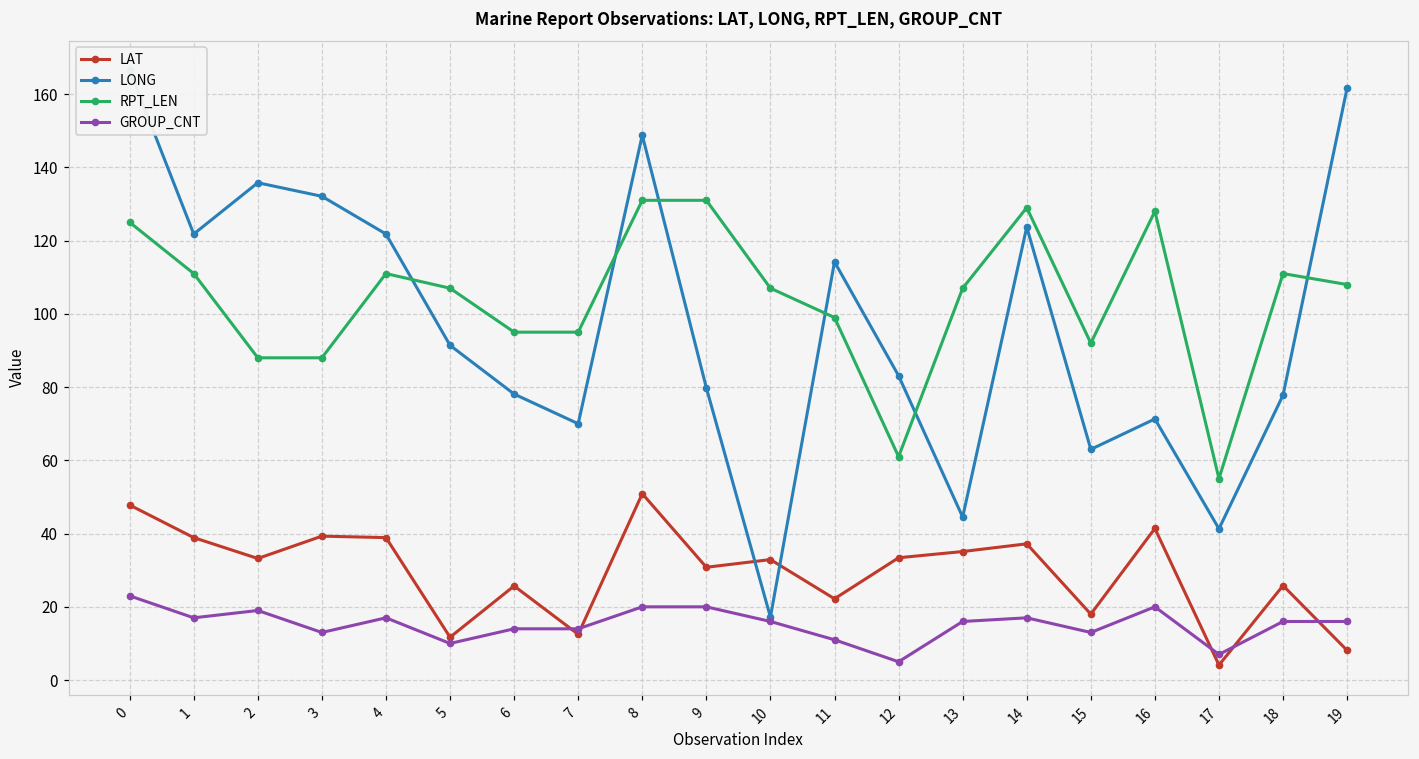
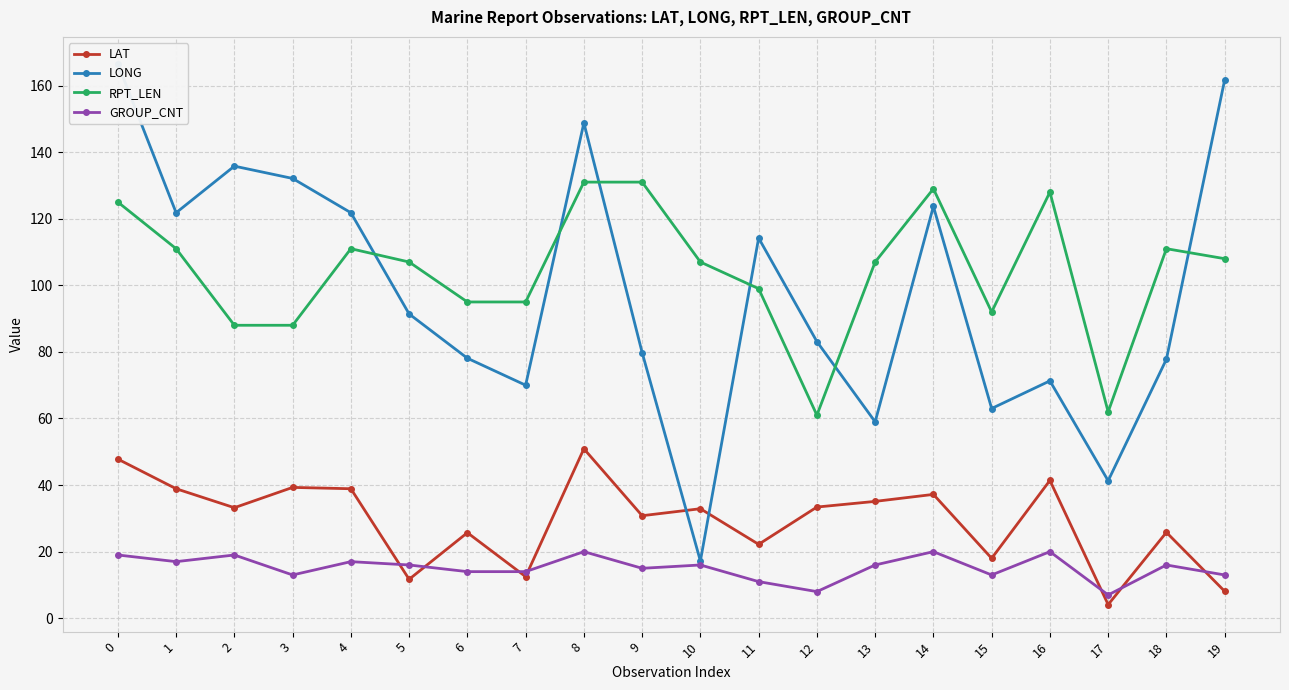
GROUP_CNT, 0: 23 -> 19
GROUP_CNT, 5: 10 -> 16
GROUP_CNT, 9: 20 -> 15
GROUP_CNT, 12: 5 -> 8
LONG, 13: 45 -> 59
GROUP_CNT, 14: 17 -> 20
RPT_LEN, 17: 55 -> 62
GROUP_CNT, 19: 16 -> 13
